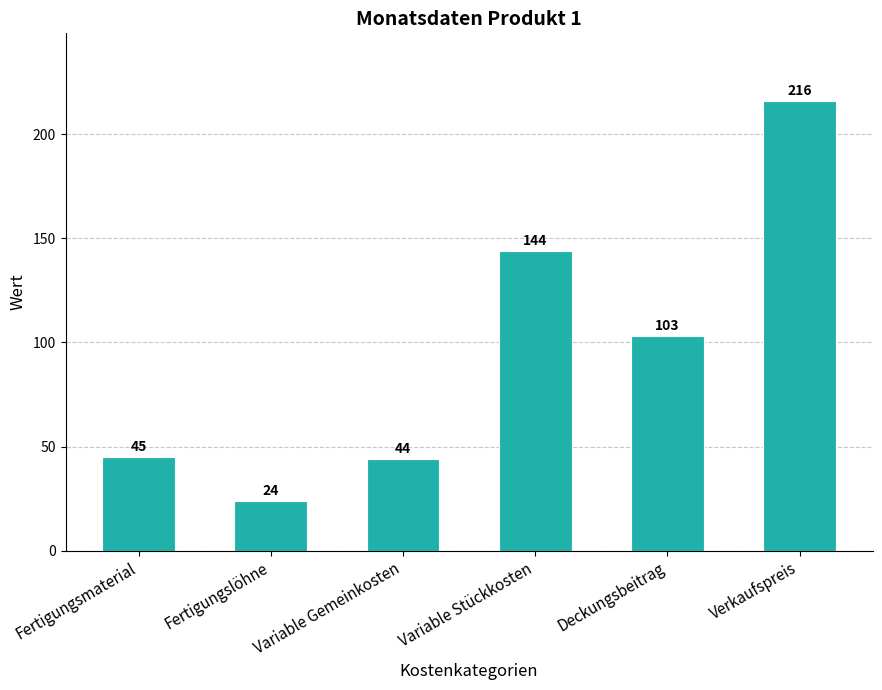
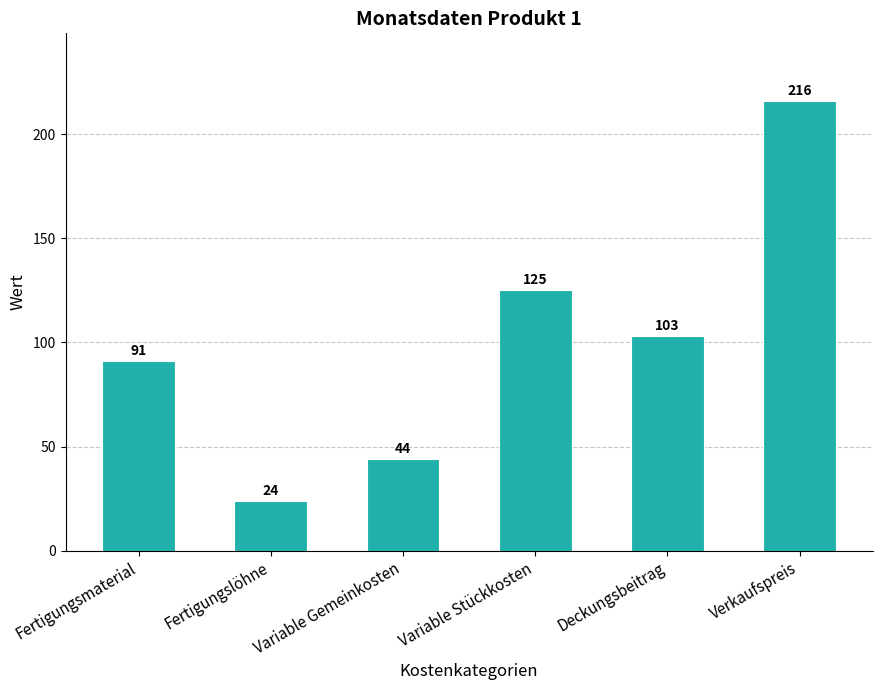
Fertigungsmaterial: 45 -> 91
Variable Stückkosten: 144 -> 125
